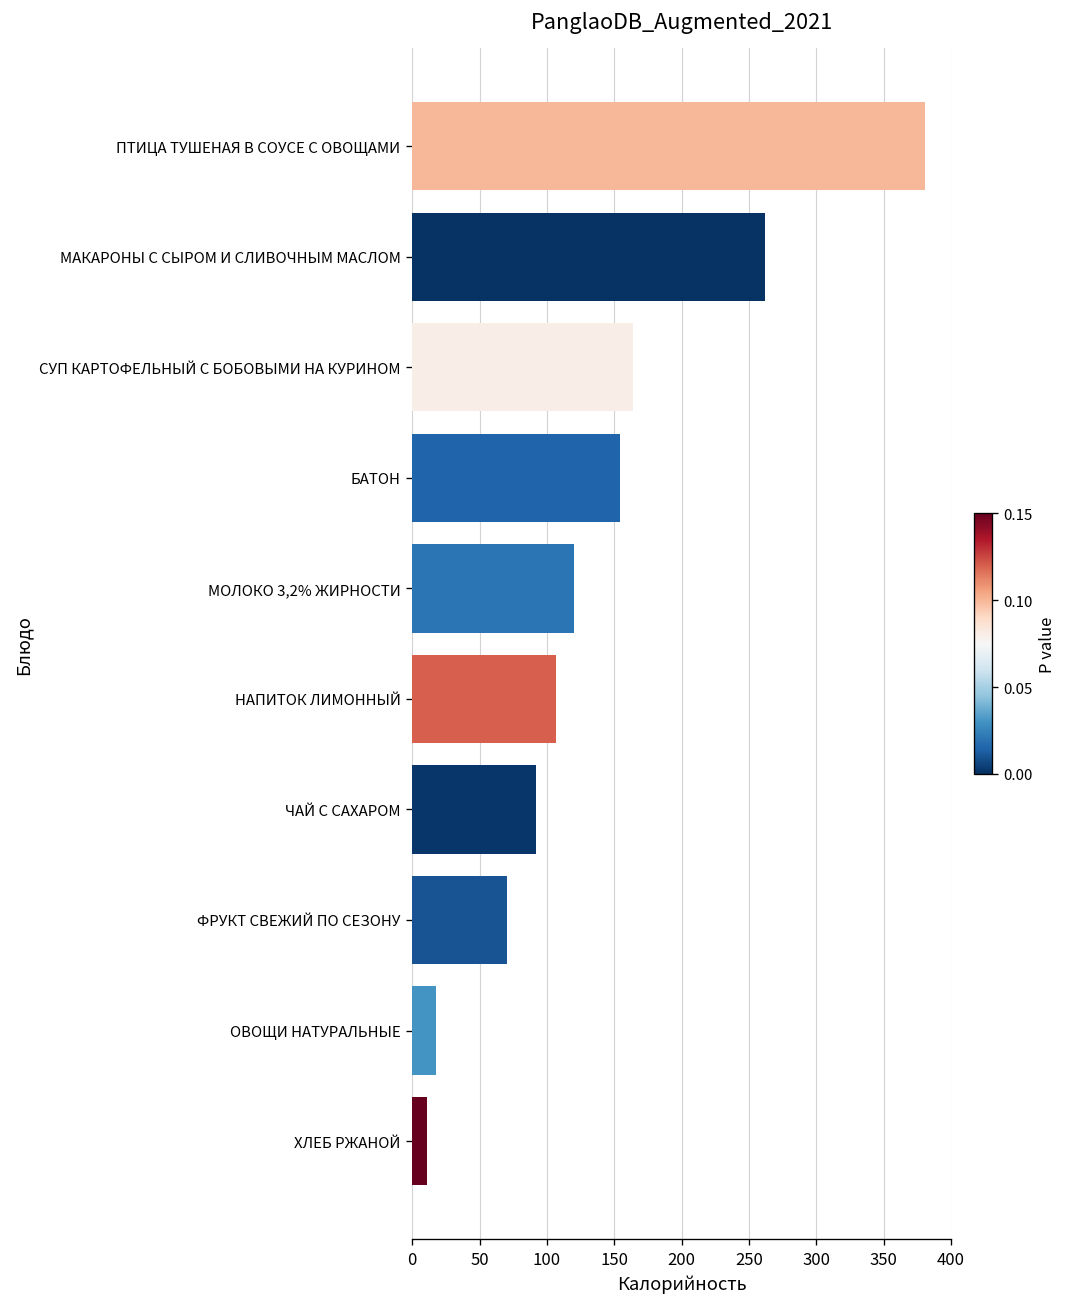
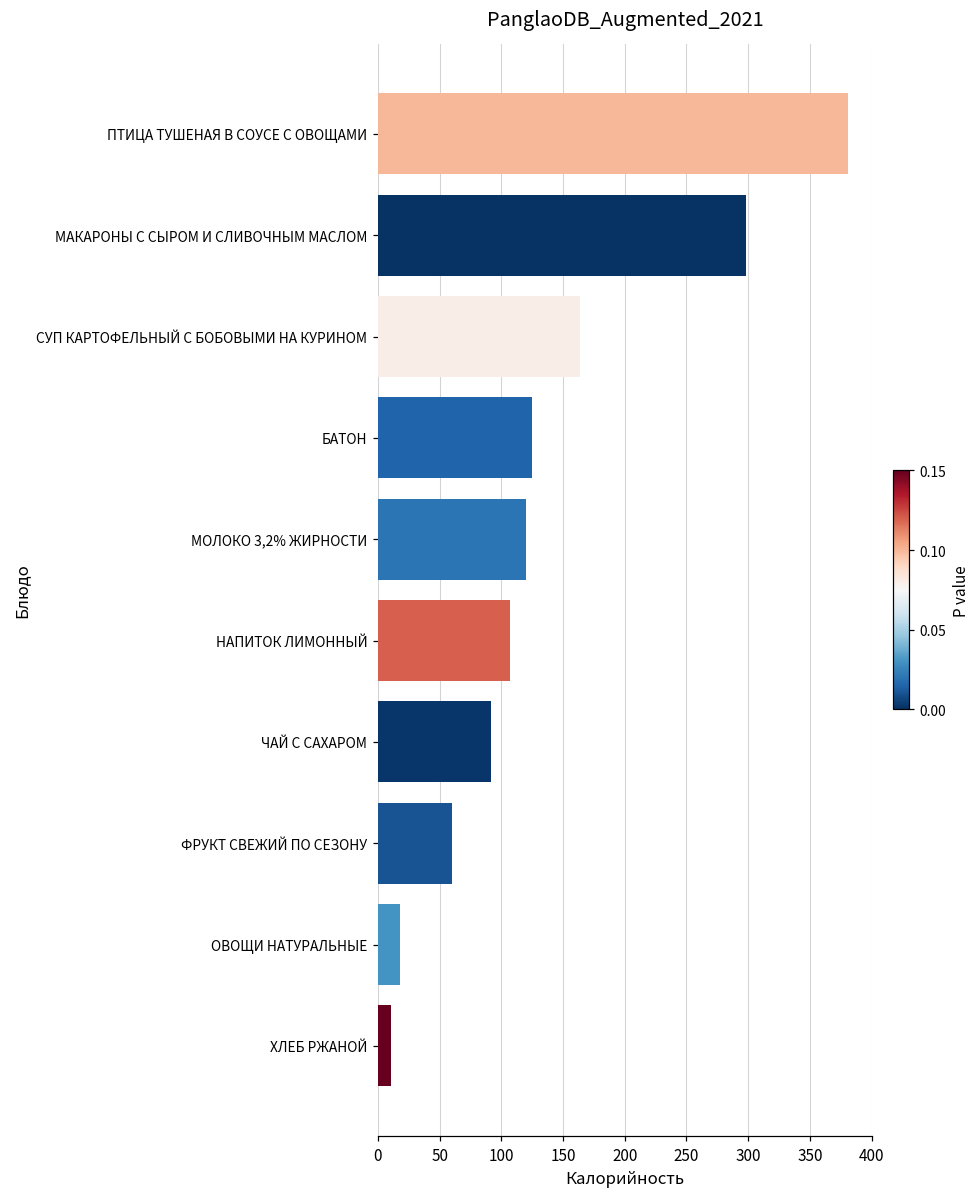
МАКАРОНЫ С СЫРОМ И СЛИВОЧНЫМ МАСЛОМ: 262 -> 298
БАТОН: 154 -> 125
ФРУКТ СВЕЖИЙ ПО СЕЗОНУ: 70 -> 60
